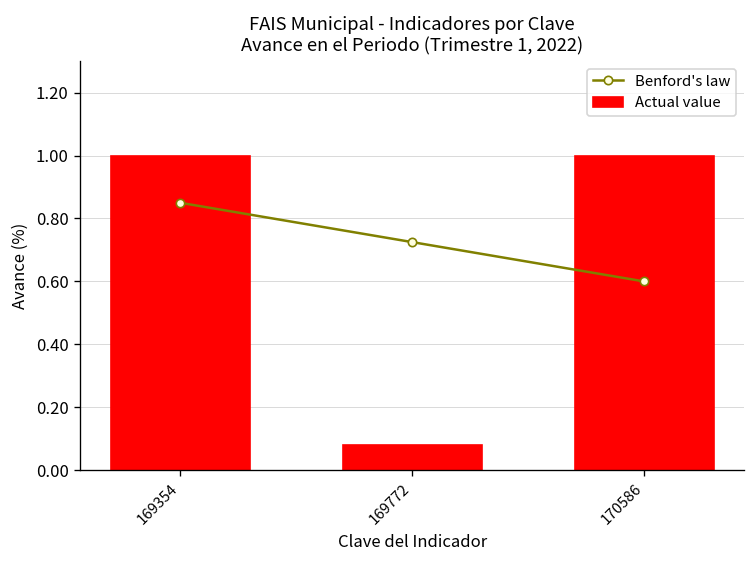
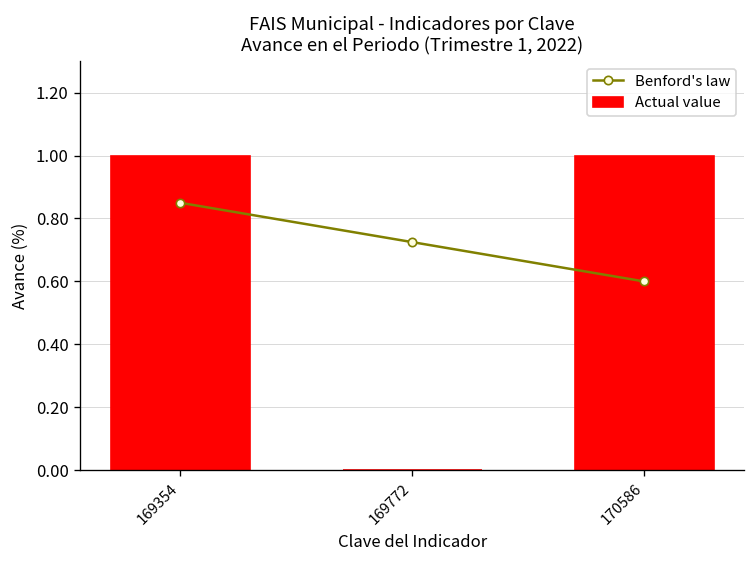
Actual value, 169772: 0.08 -> 0.00
